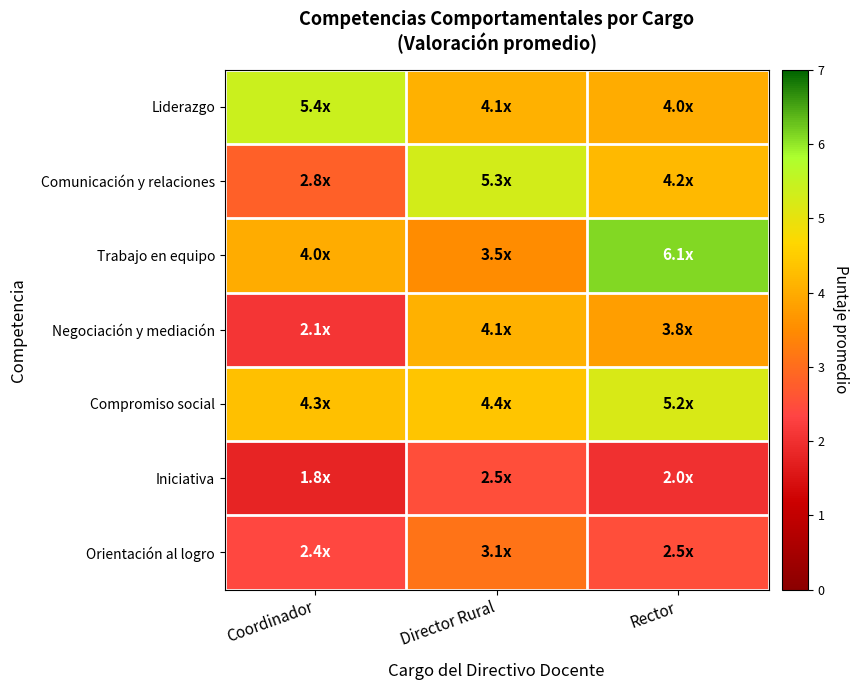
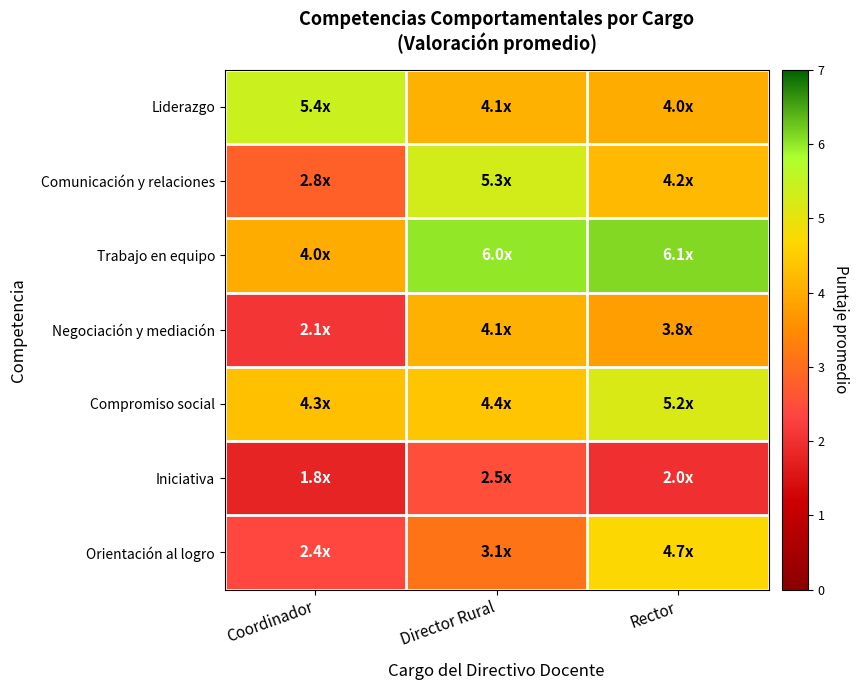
Trabajo en equipo, Director Rural: 3.5x -> 6.0x
Orientación al logro, Rector: 2.5x -> 4.7x
